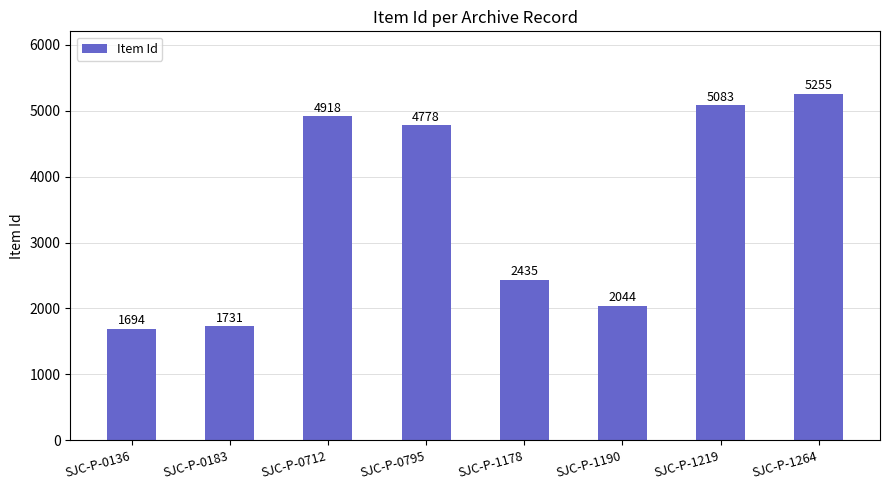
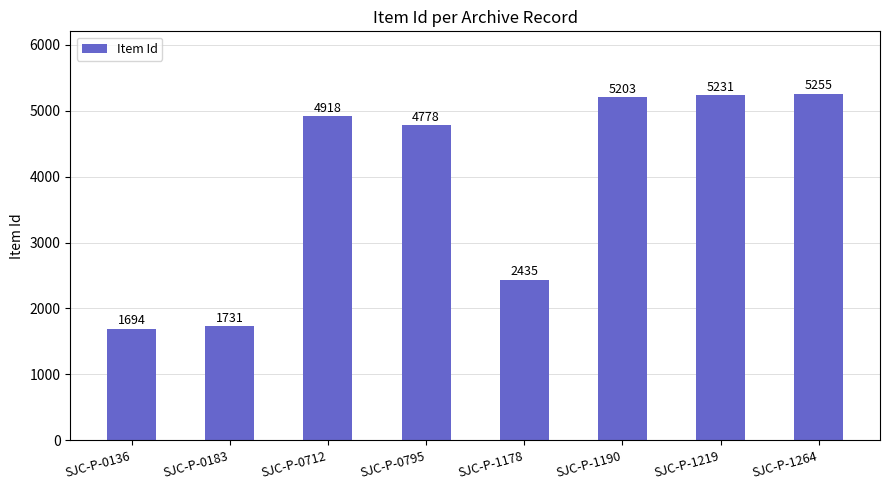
SJC-P-1190: 2044 -> 5203
SJC-P-1219: 5083 -> 5231
